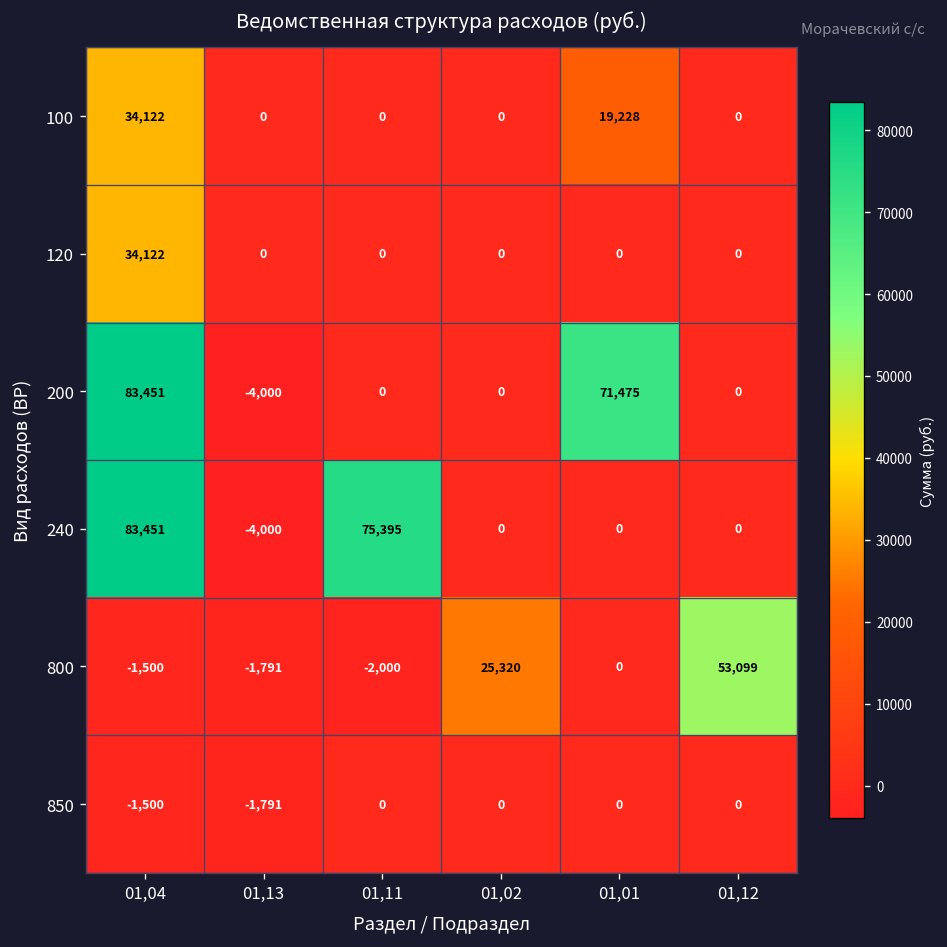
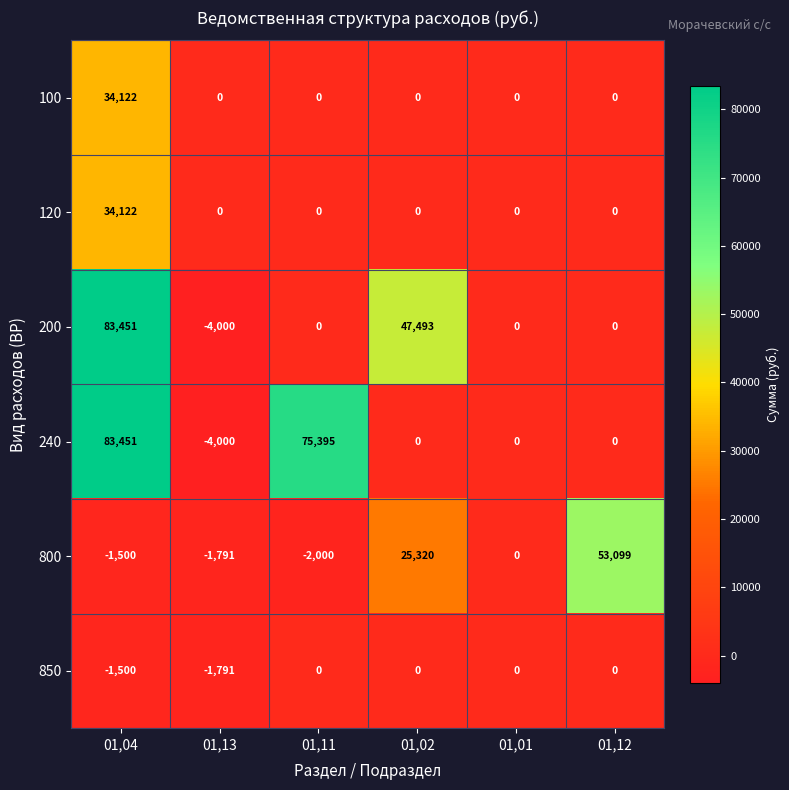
100, 01,01: 19,228 -> 0
200, 01,02: 0 -> 47,493
200, 01,01: 71,475 -> 0
